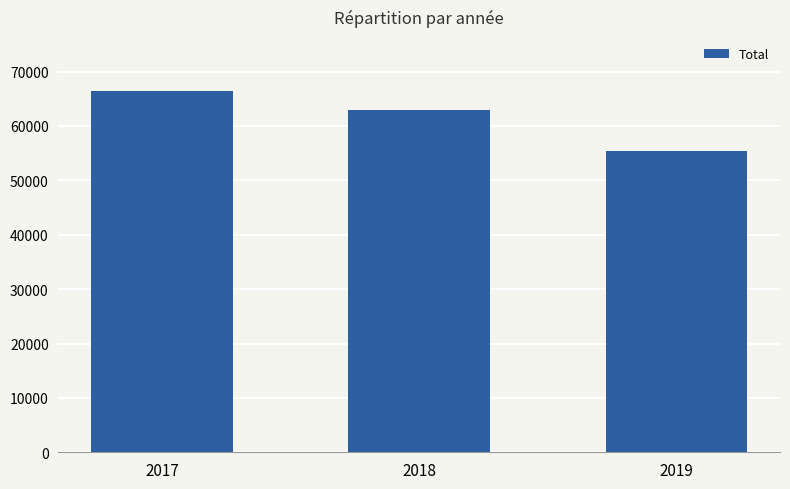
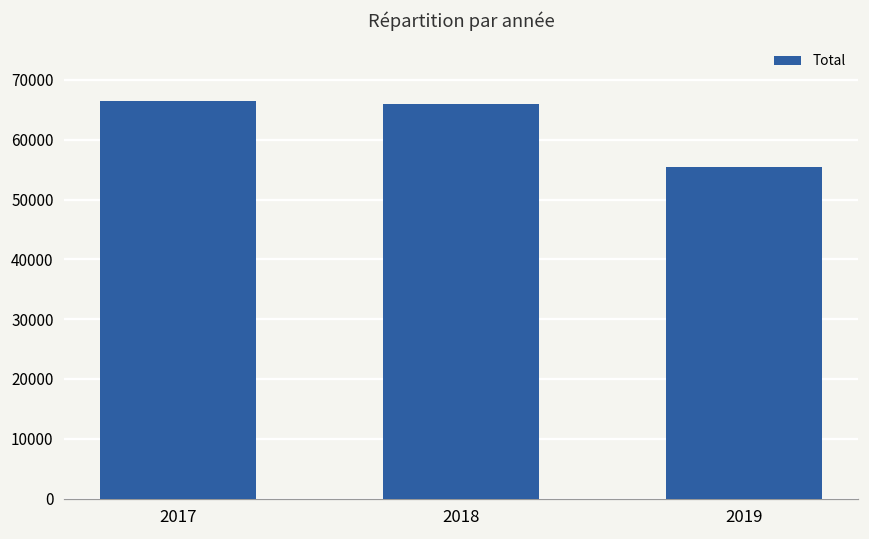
2018: 63000 -> 66000
